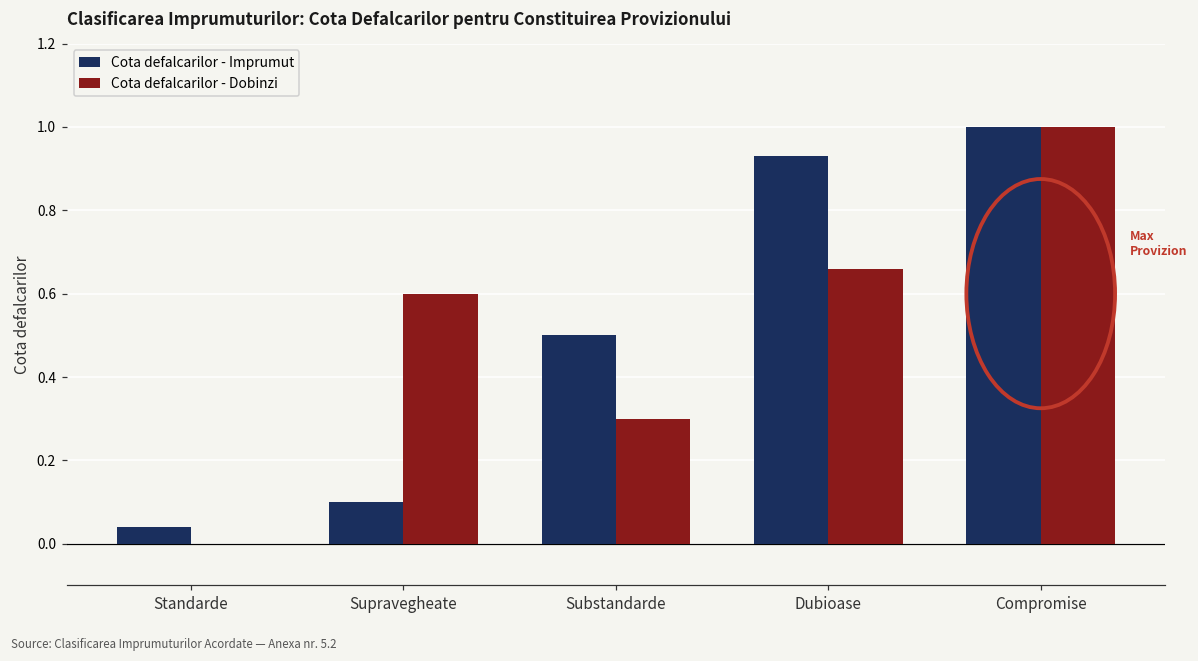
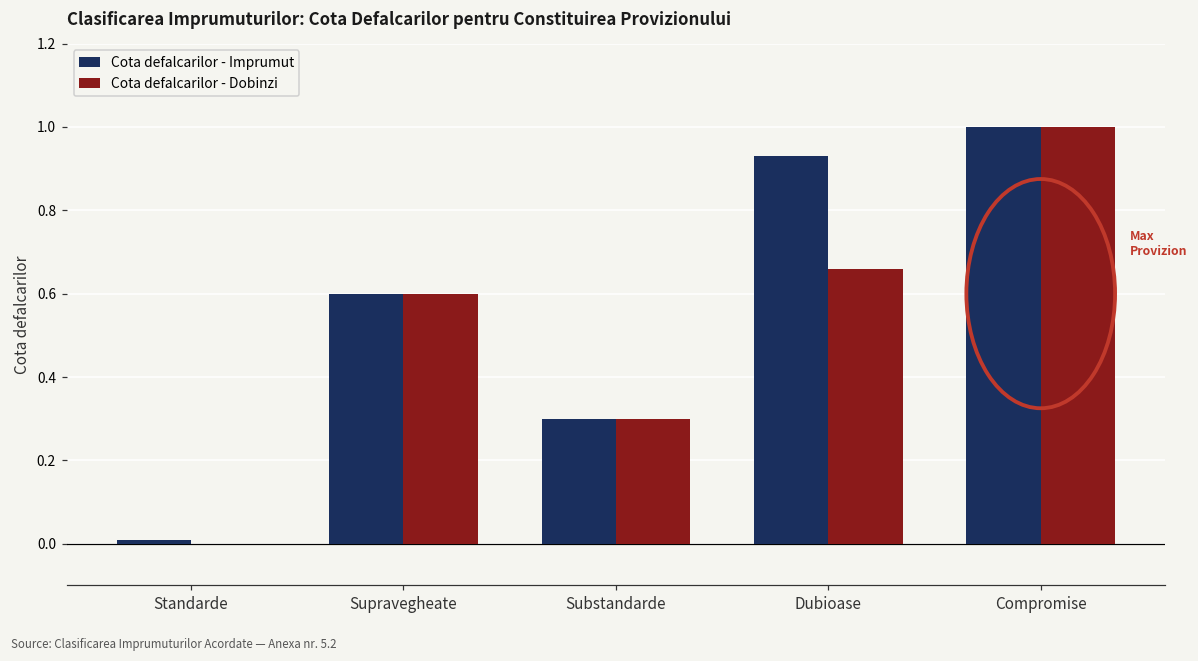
Cota defalcarilor - Imprumut, Standarde: 0.04 -> 0.01
Cota defalcarilor - Imprumut, Supravegheate: 0.1 -> 0.6
Cota defalcarilor - Imprumut, Substandarde: 0.5 -> 0.3
